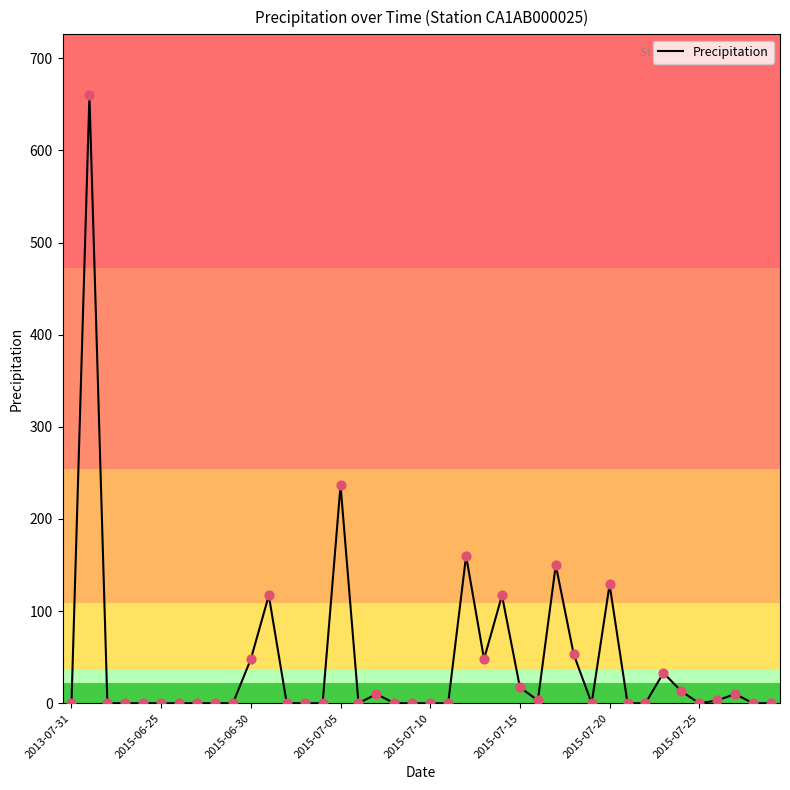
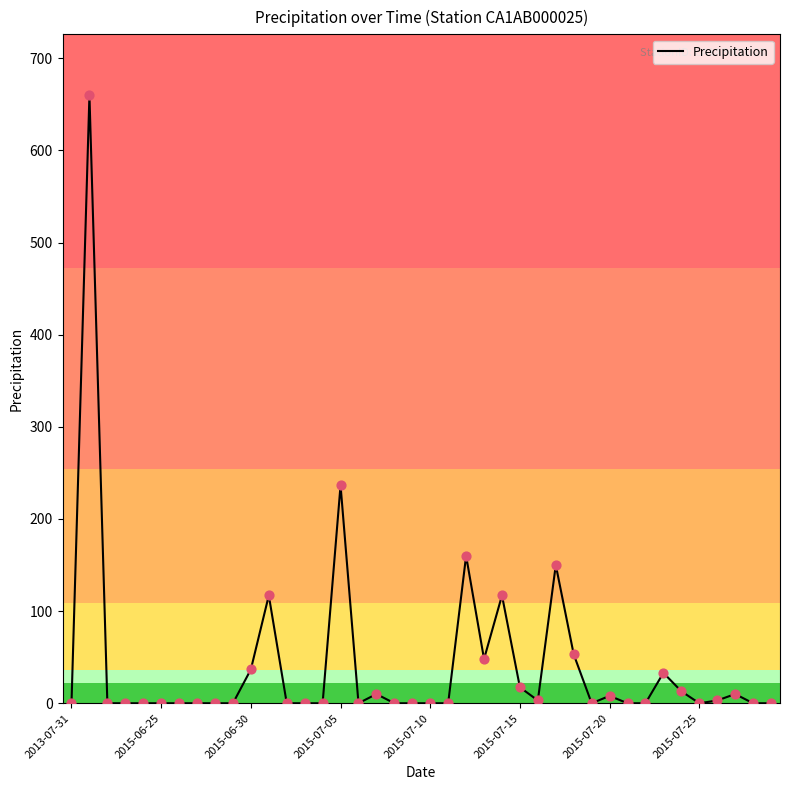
2015-06-30: 50 -> 40
2015-07-20: 130 -> 10
